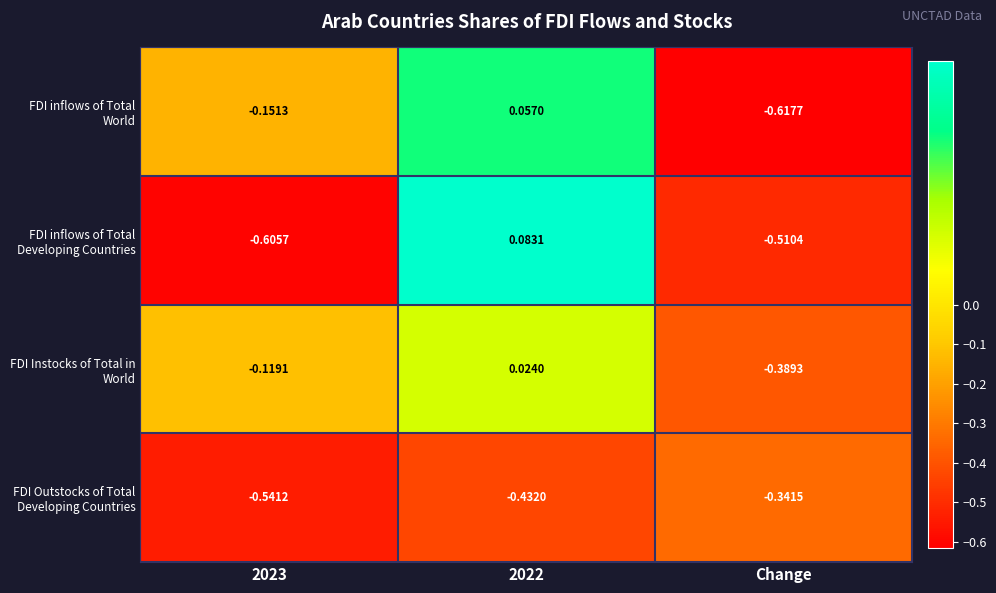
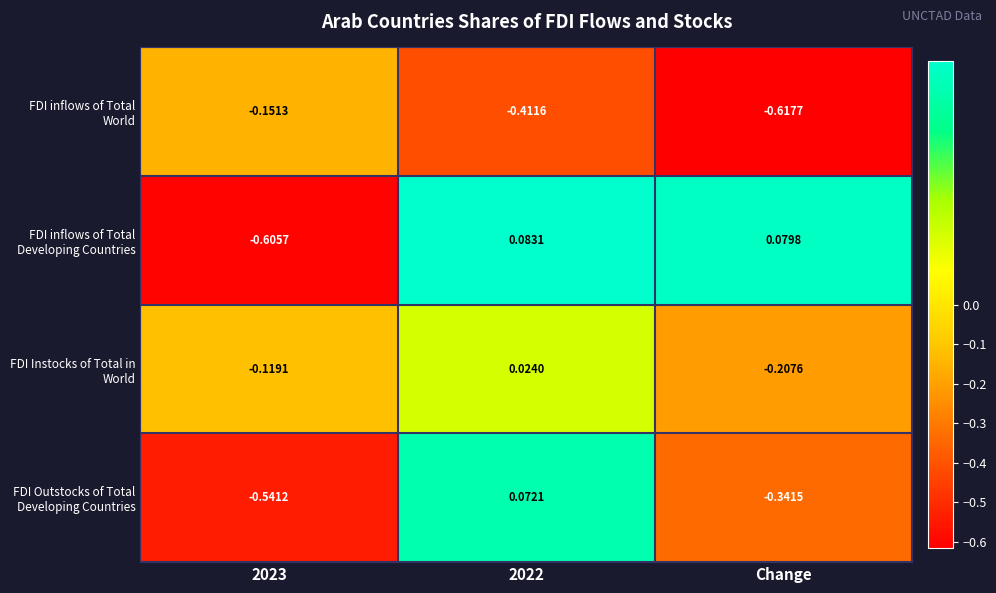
FDI inflows of Total World, 2022: 0.0570 -> -0.4116
FDI inflows of Total Developing Countries, Change: -0.5104 -> 0.0798
FDI Instocks of Total in World, Change: -0.3893 -> -0.2076
FDI Outstocks of Total Developing Countries, 2022: -0.4320 -> 0.0721
